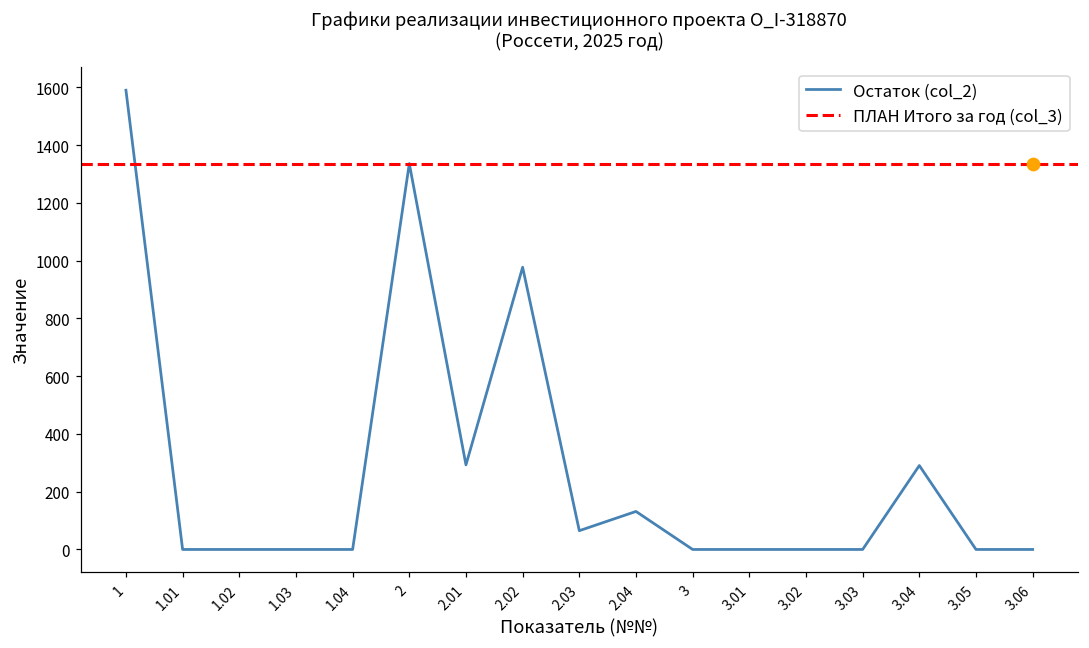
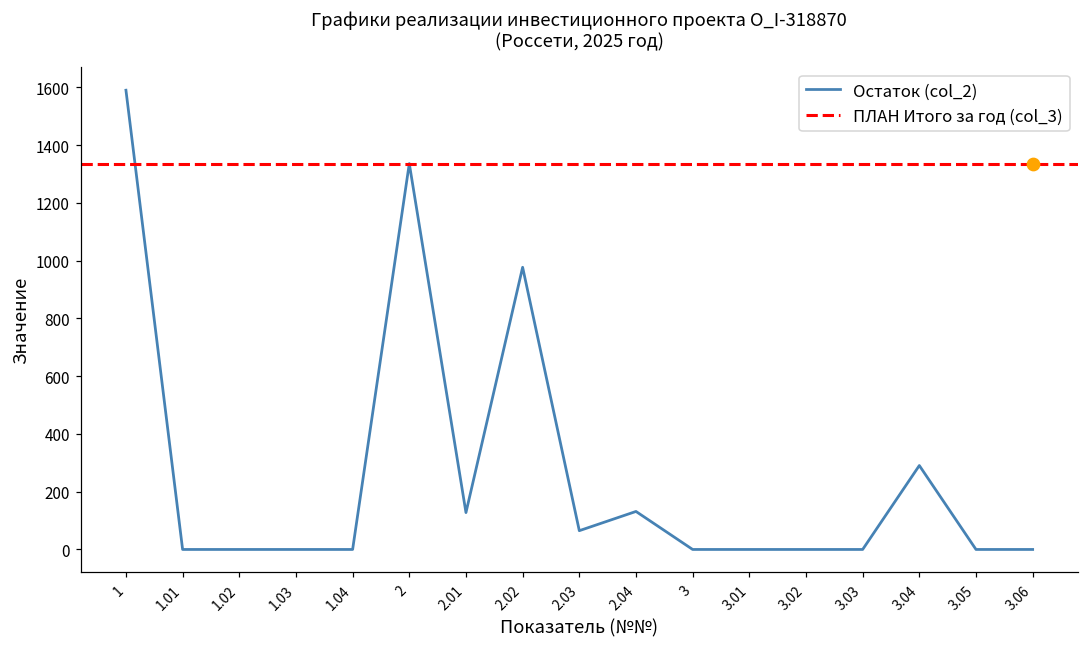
Остаток (col_2), 2.01: 290 -> 130
